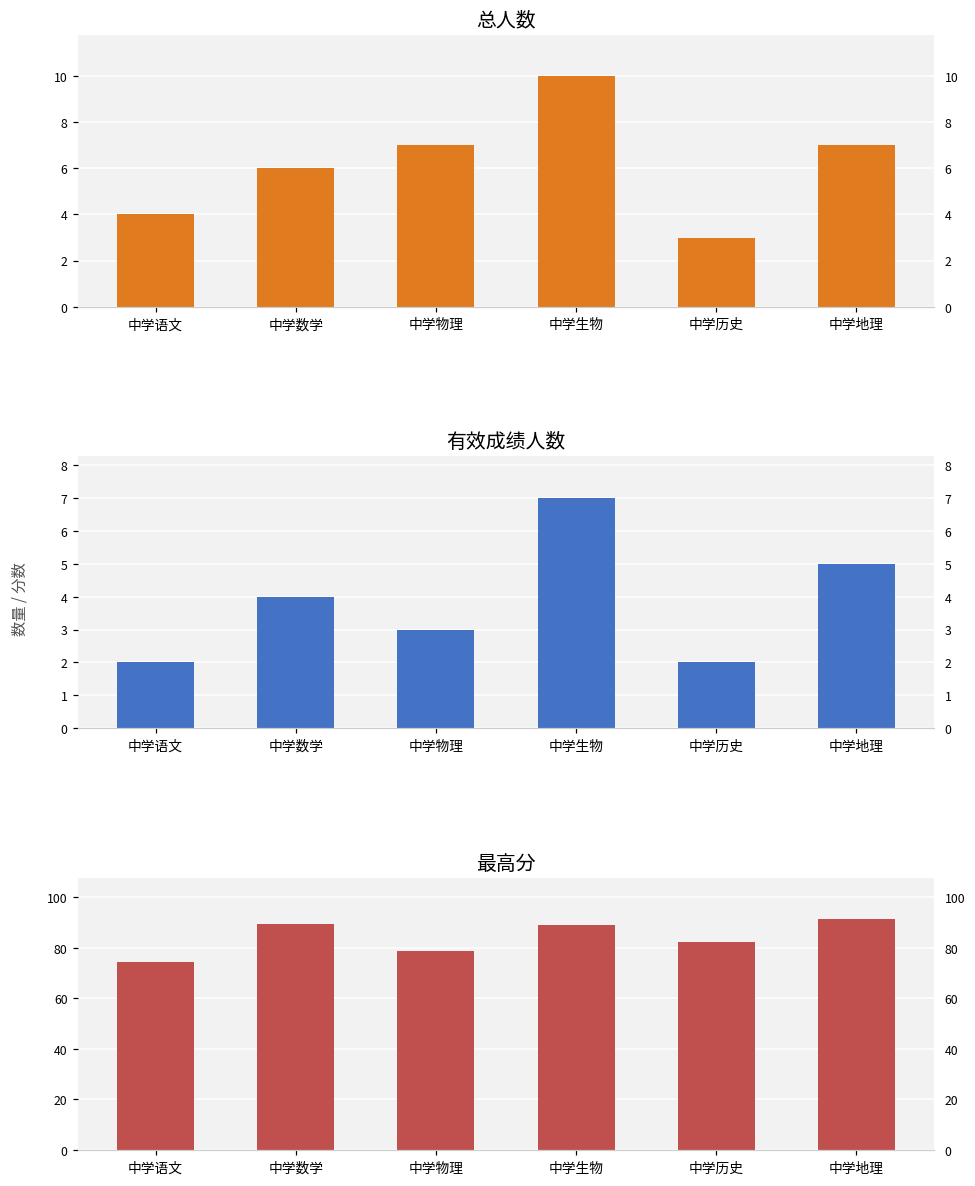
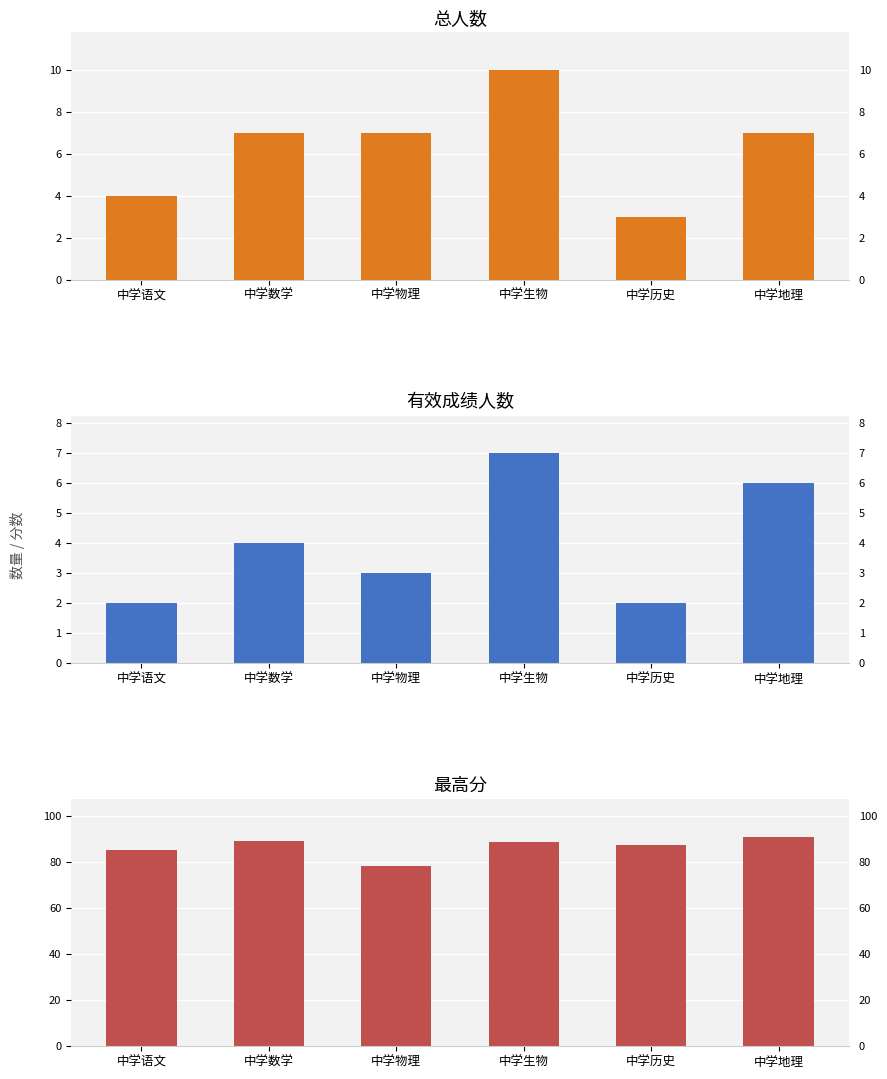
总人数, 中学数学: 6 -> 7
有效成绩人数, 中学地理: 5 -> 6
最高分, 中学语文: 74 -> 85
最高分, 中学历史: 82 -> 88
